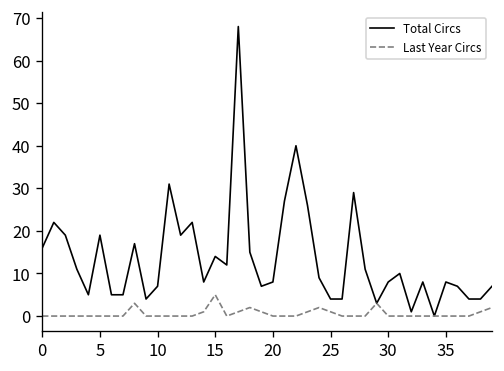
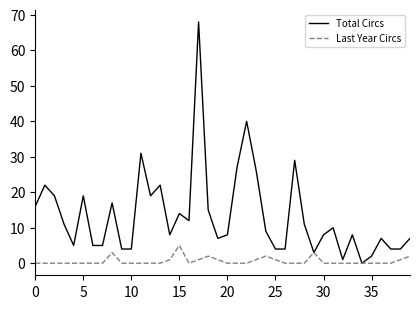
Total Circs, 10: 7 -> 4
Total Circs, 35: 8 -> 2
